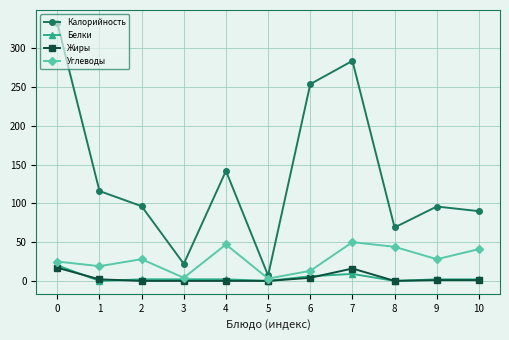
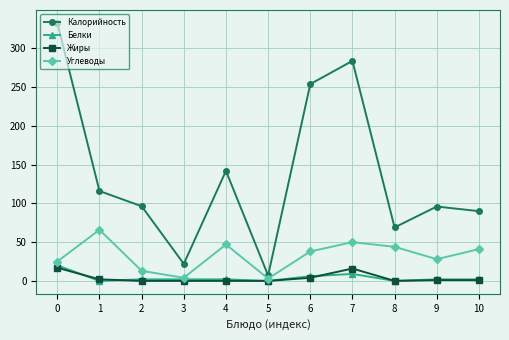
Углеводы, 1: 20 -> 70
Углеводы, 2: 30 -> 10
Углеводы, 6: 10 -> 40
